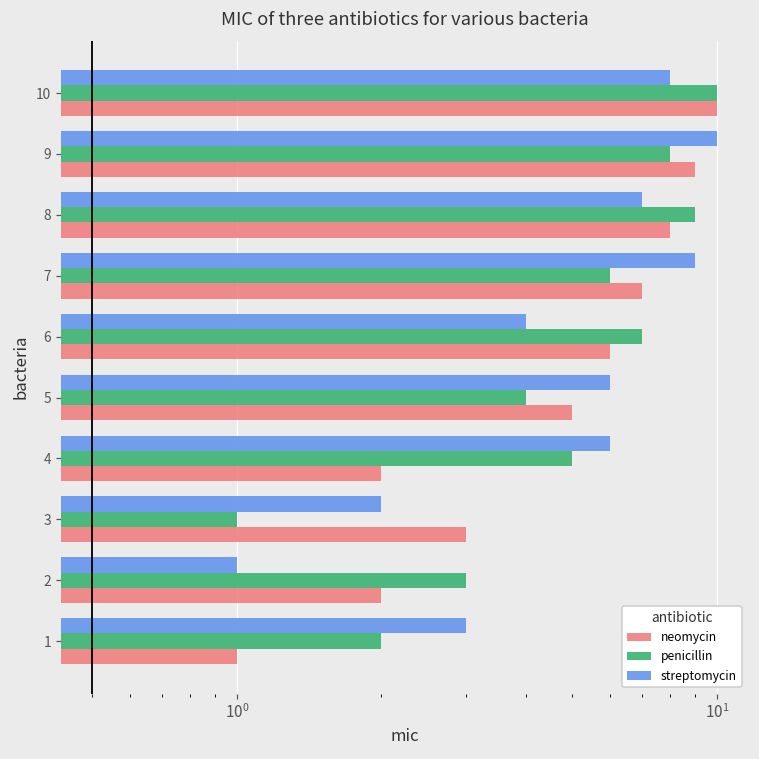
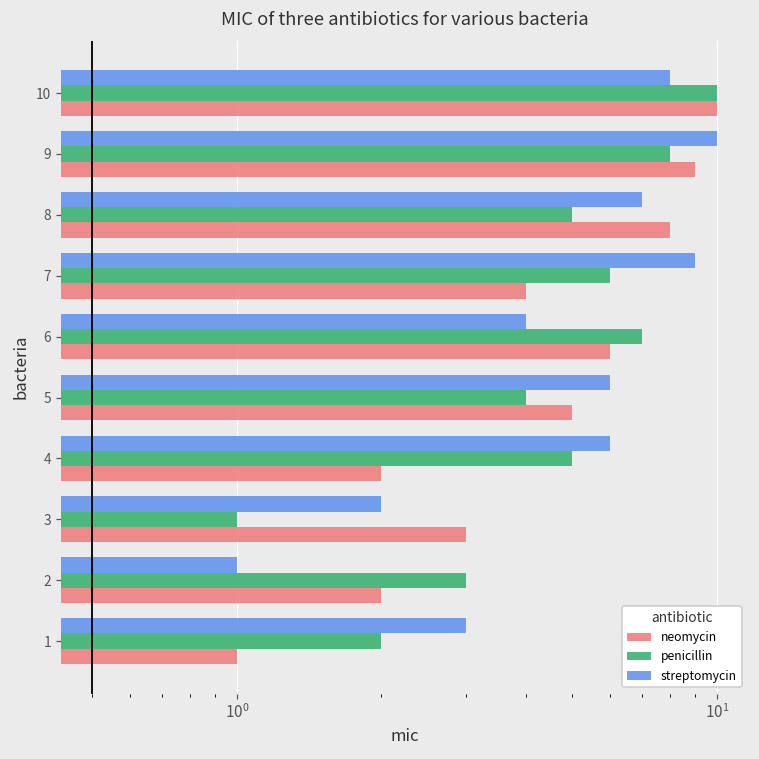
penicillin, 8: 9 -> 5
neomycin, 7: 7 -> 4
